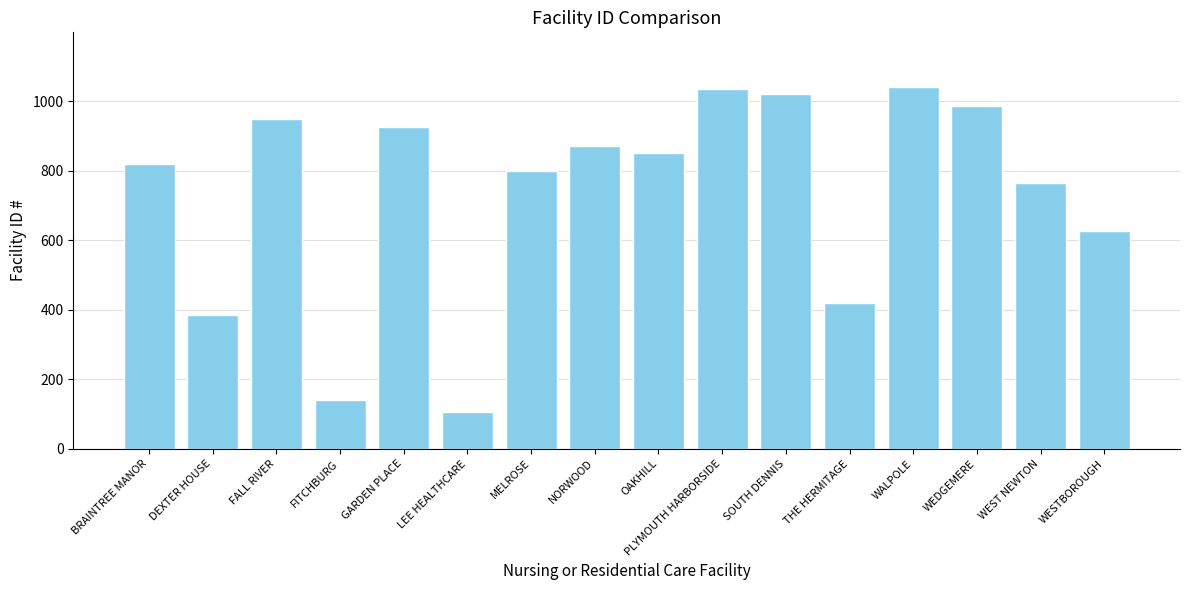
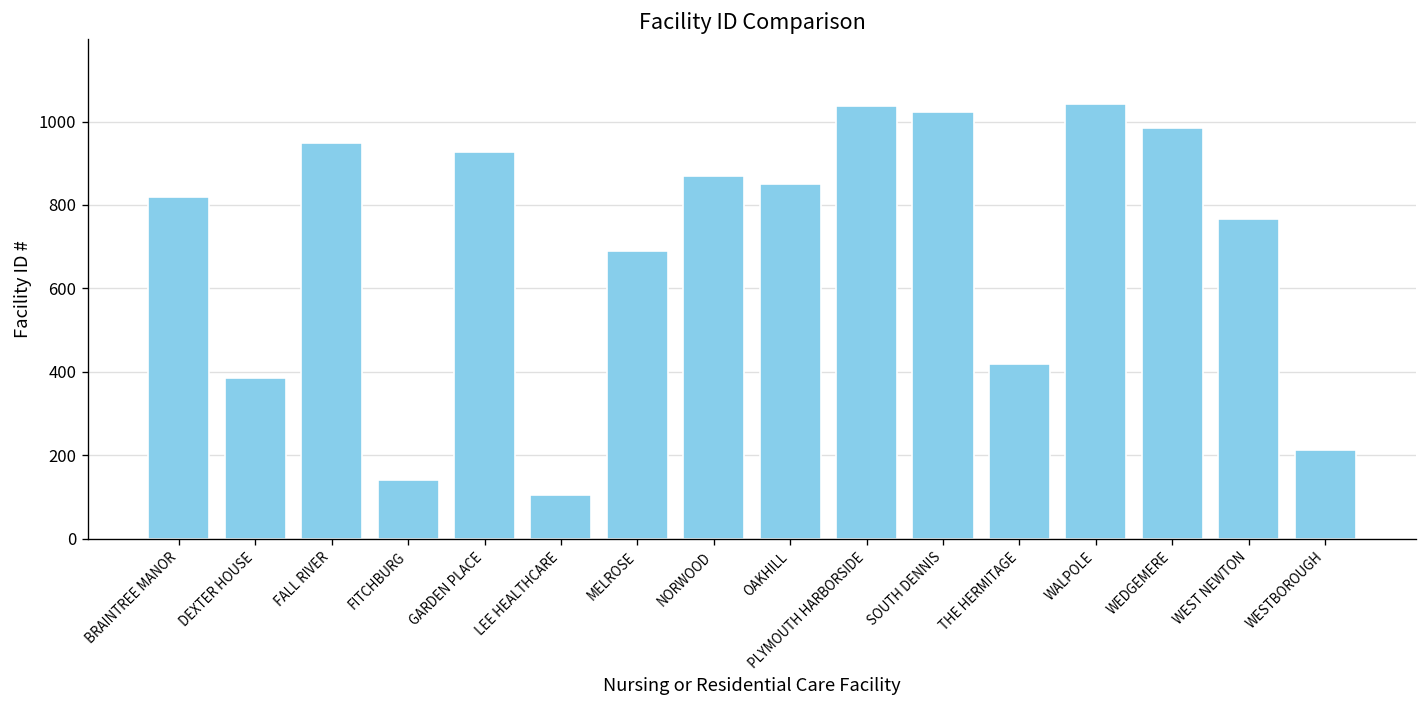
MELROSE: 800 -> 690
WESTBOROUGH: 630 -> 210
